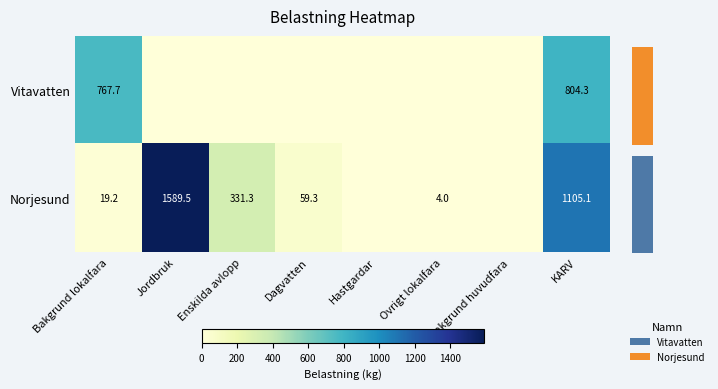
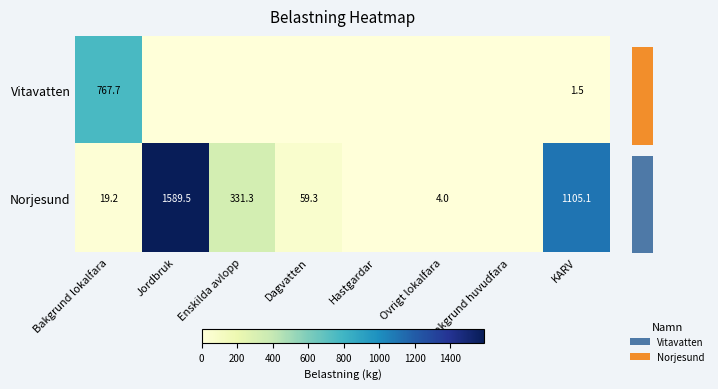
Belastning Heatmap, Vitavatten, KARV: 804.3 -> 1.5
